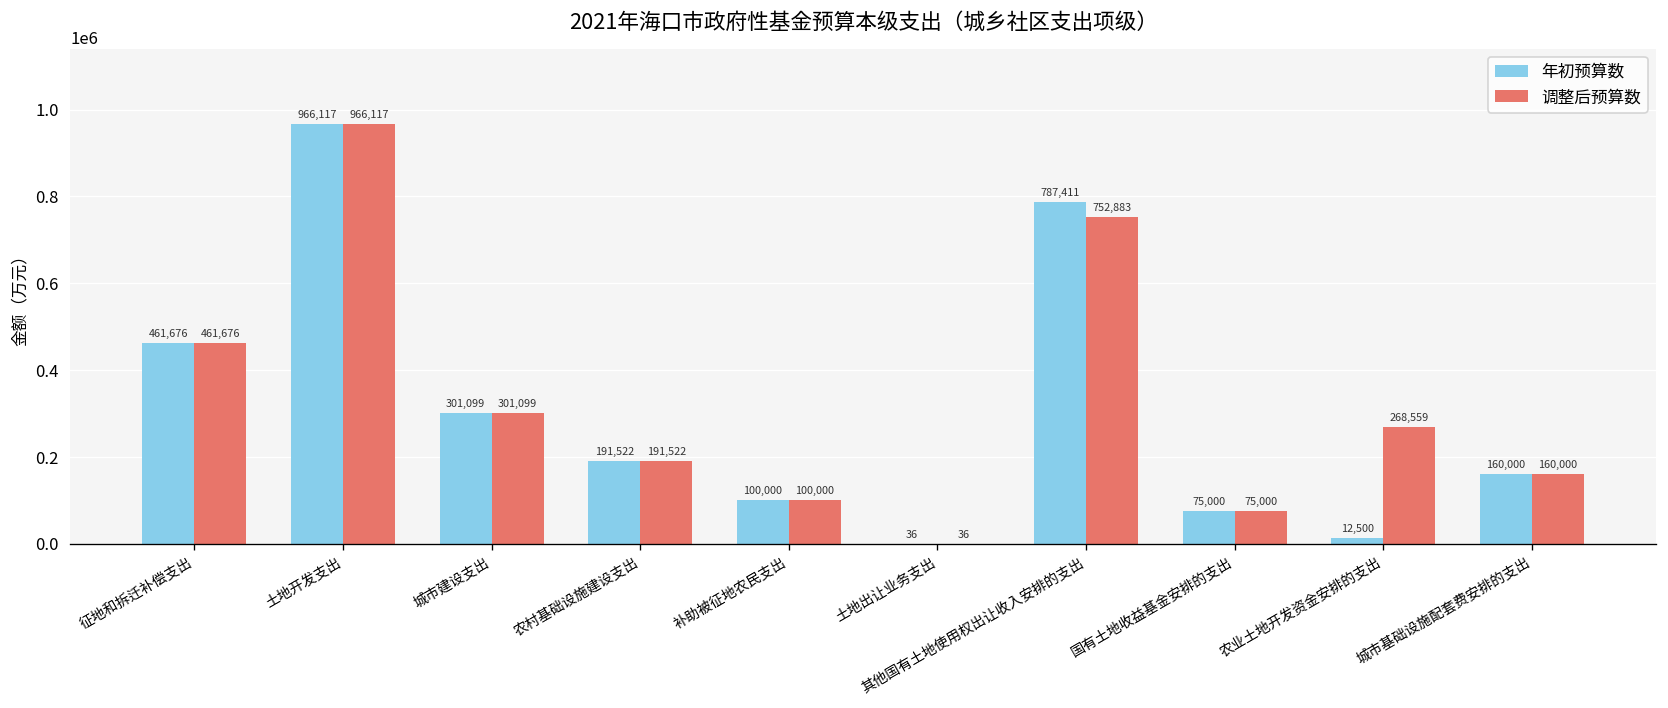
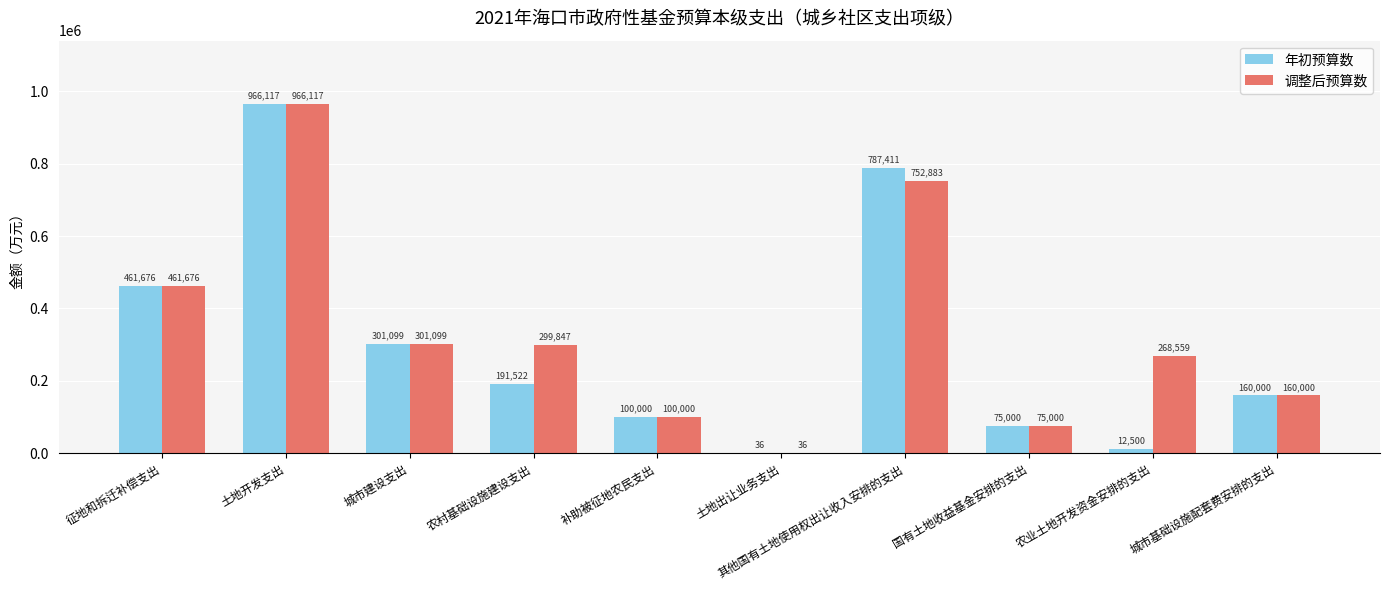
调整后预算数, 农村基础设施建设支出: 191,522 -> 299,847
